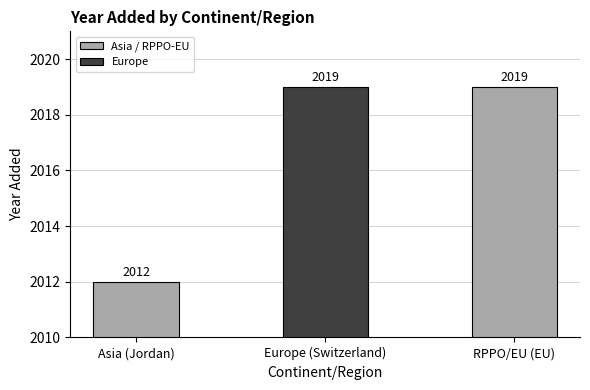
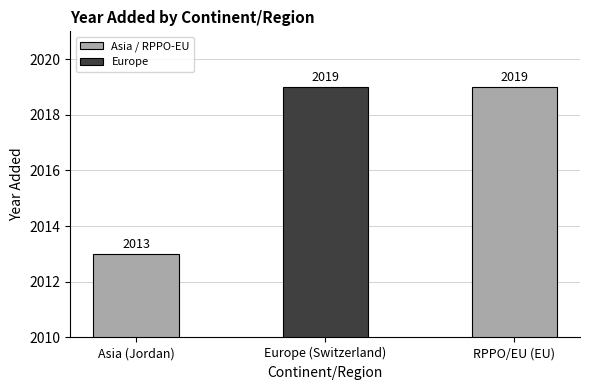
Asia (Jordan): 2012 -> 2013
